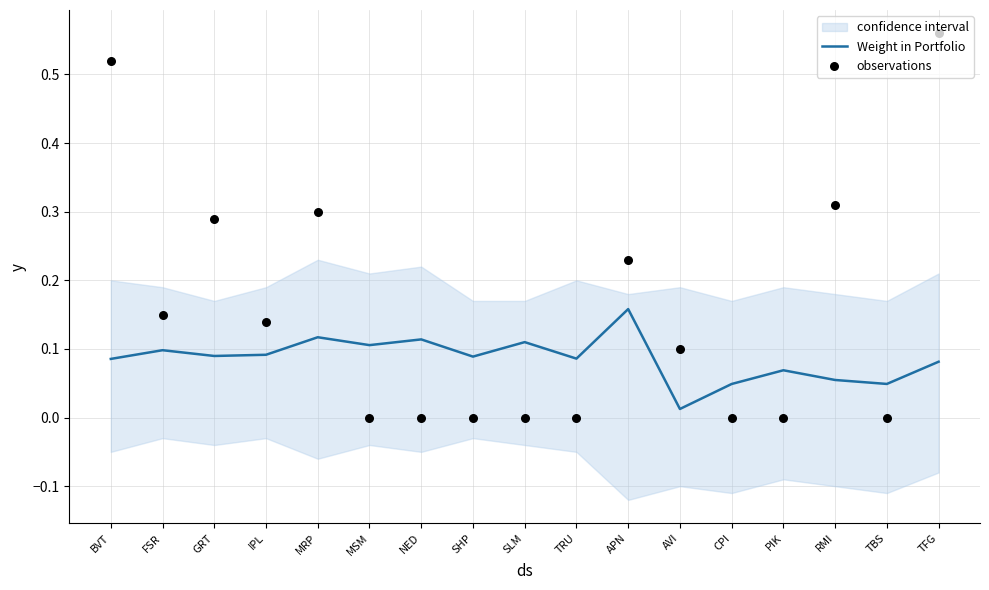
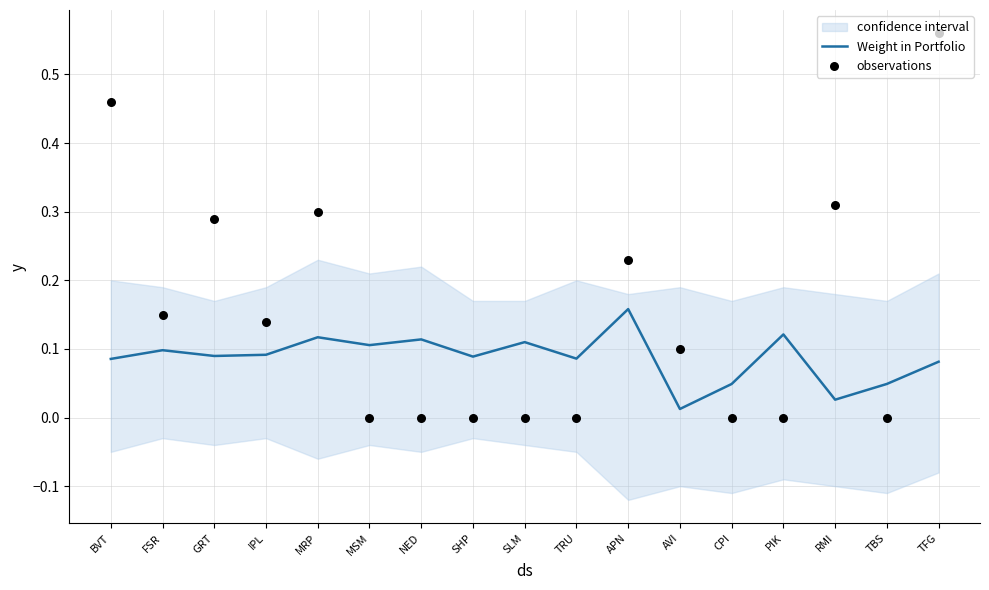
observations, BVT: 0.52 -> 0.46
Weight in Portfolio, PIK: 0.07 -> 0.12
Weight in Portfolio, RMI: 0.05 -> 0.03
